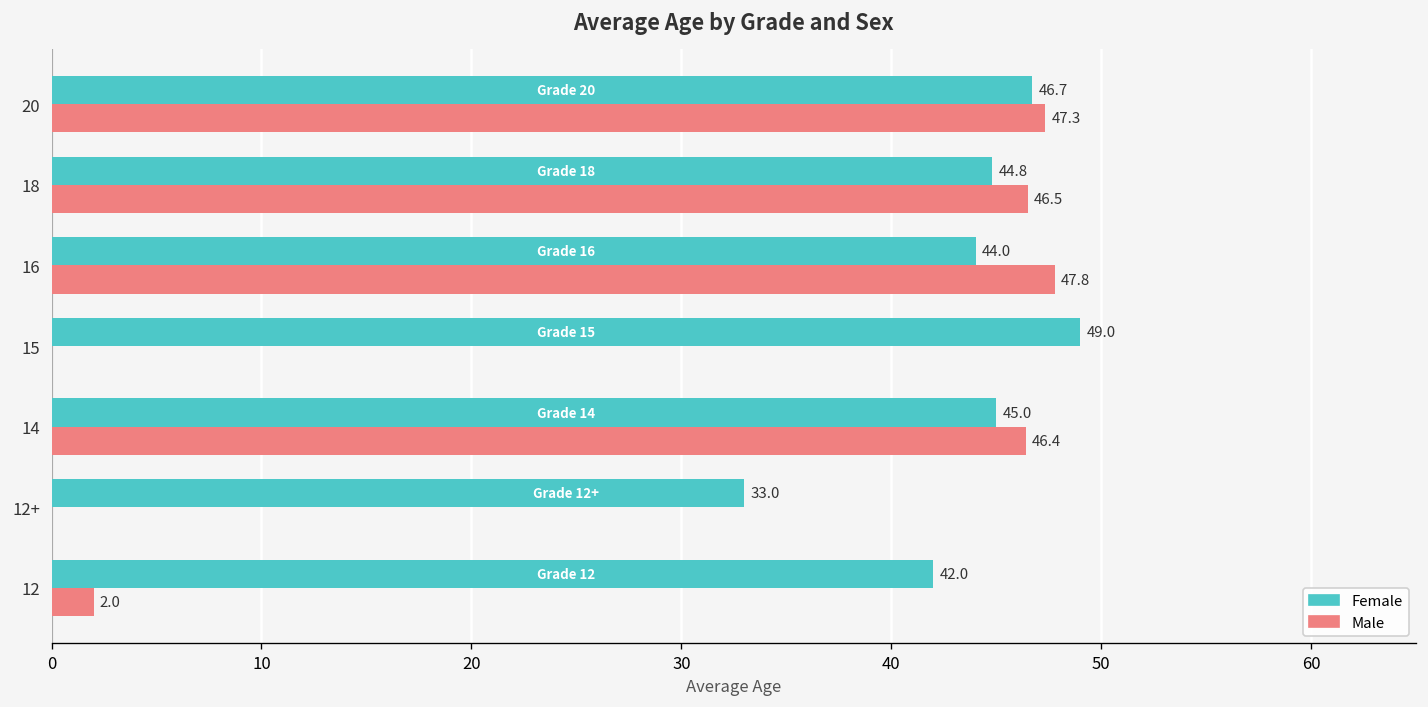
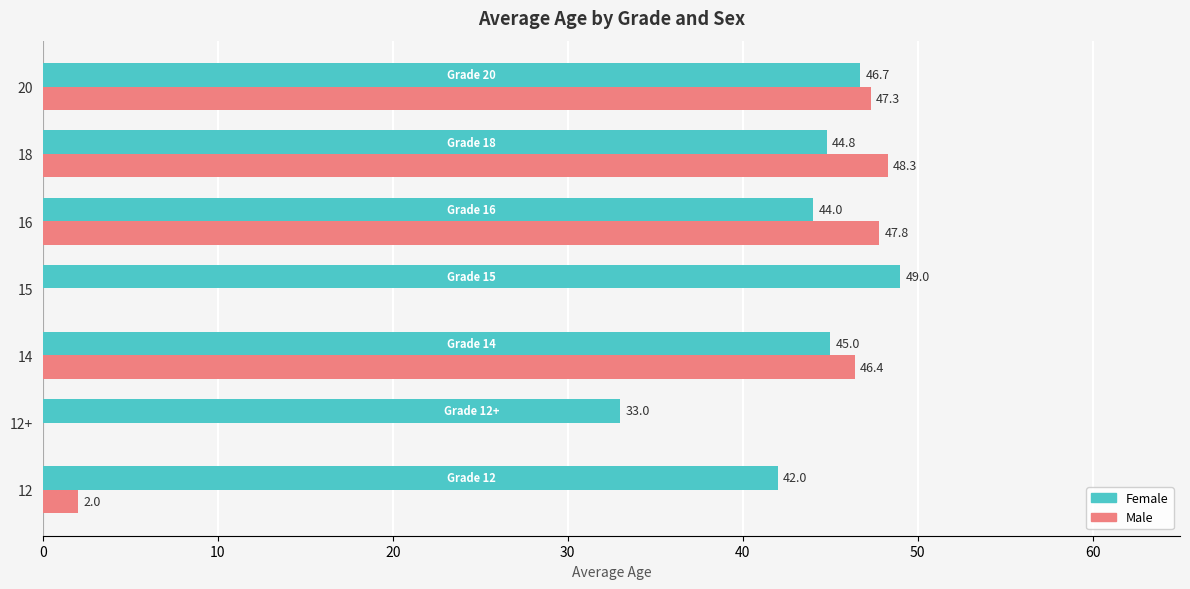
Male, 18: 46.5 -> 48.3
